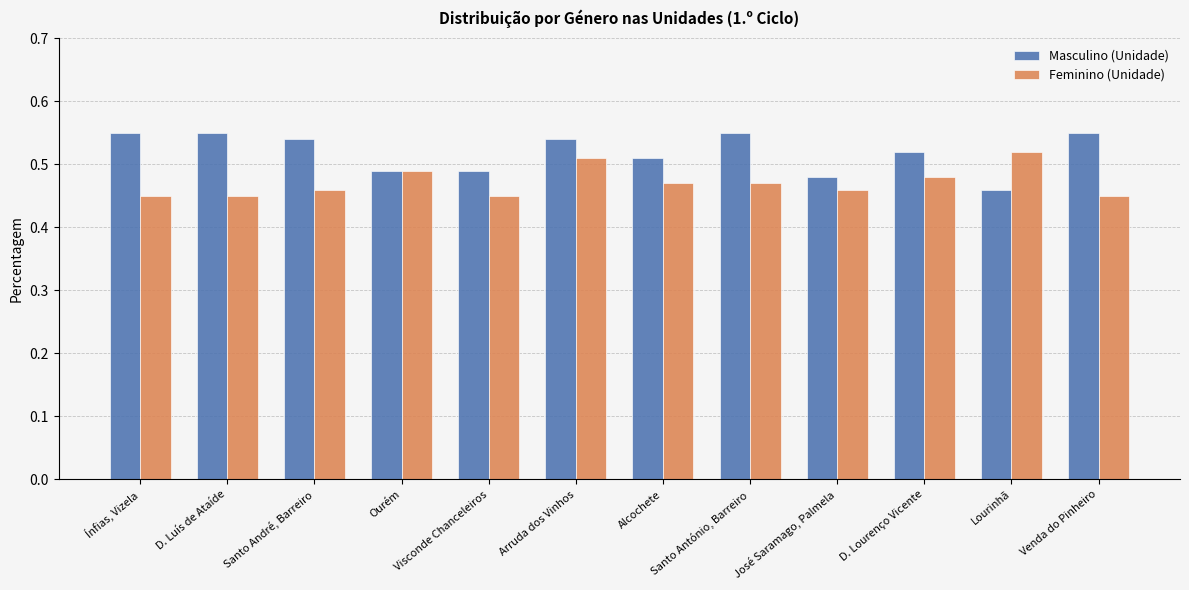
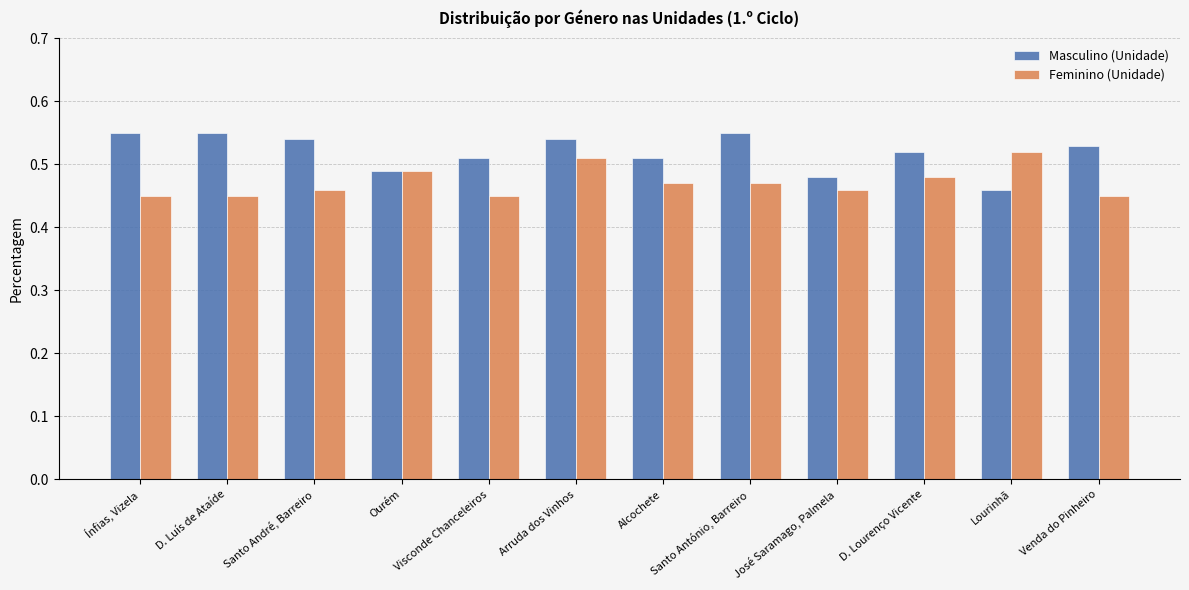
Masculino (Unidade), Visconde Chanceleiros: 0.49 -> 0.51
Masculino (Unidade), Venda do Pinheiro: 0.55 -> 0.53
